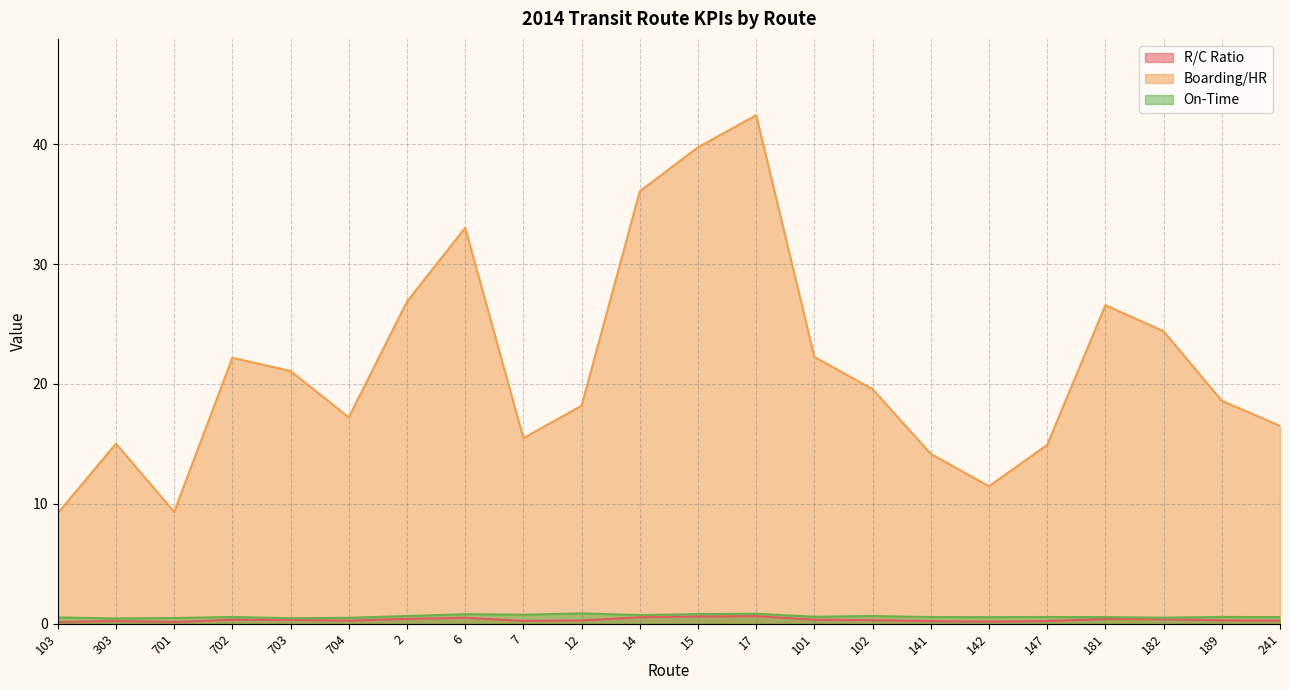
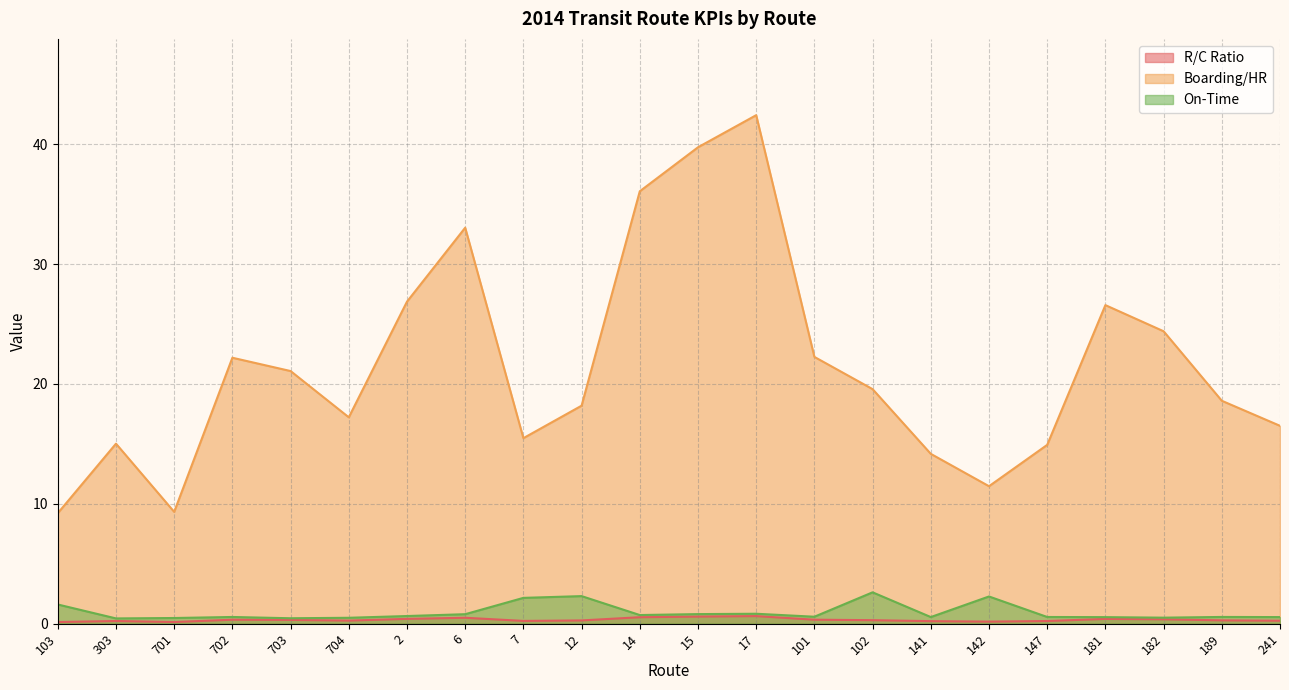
On-Time, 103: 0.5 -> 1.6
On-Time, 7: 0.8 -> 2.2
On-Time, 12: 0.9 -> 2.3
On-Time, 102: 0.6 -> 2.6
On-Time, 142: 0.5 -> 2.3
